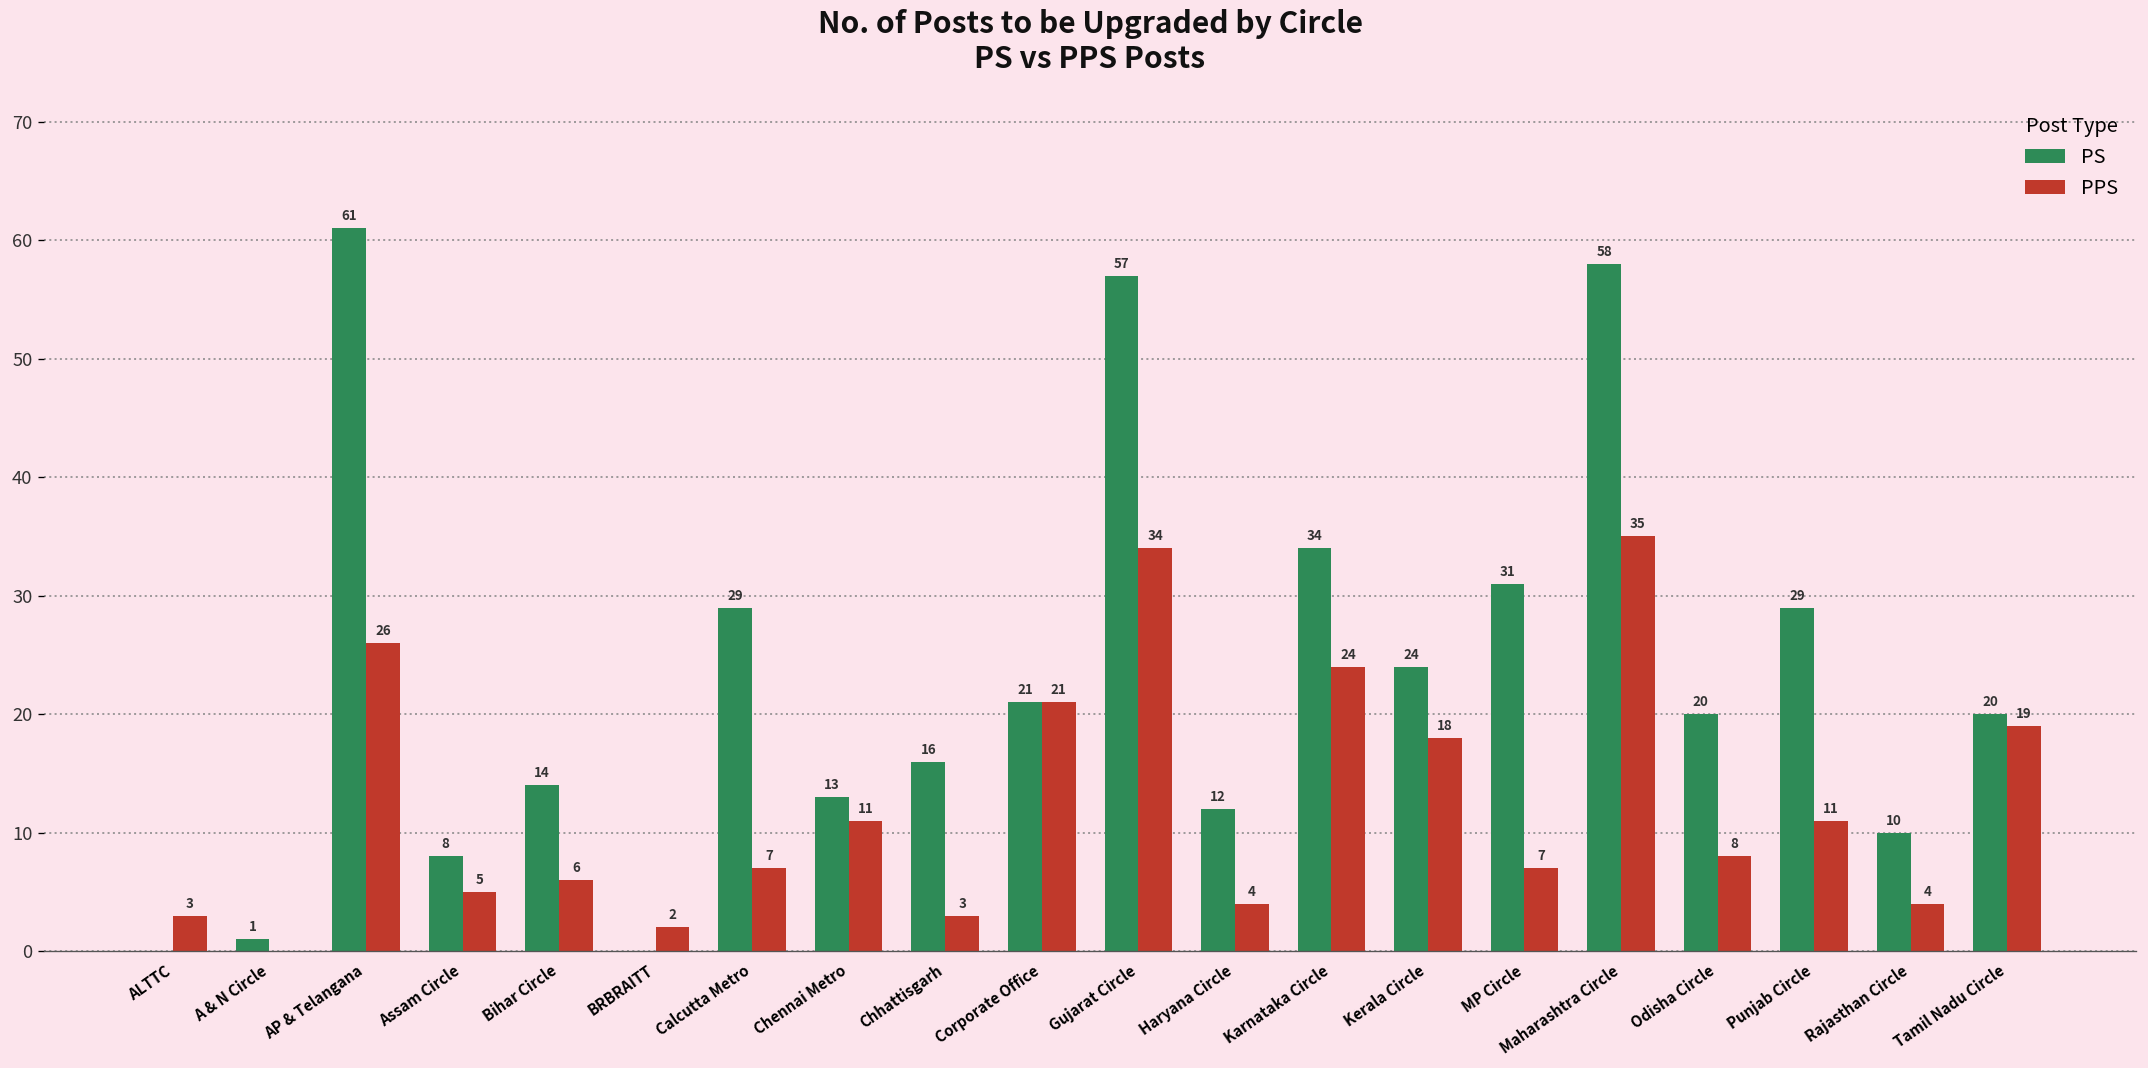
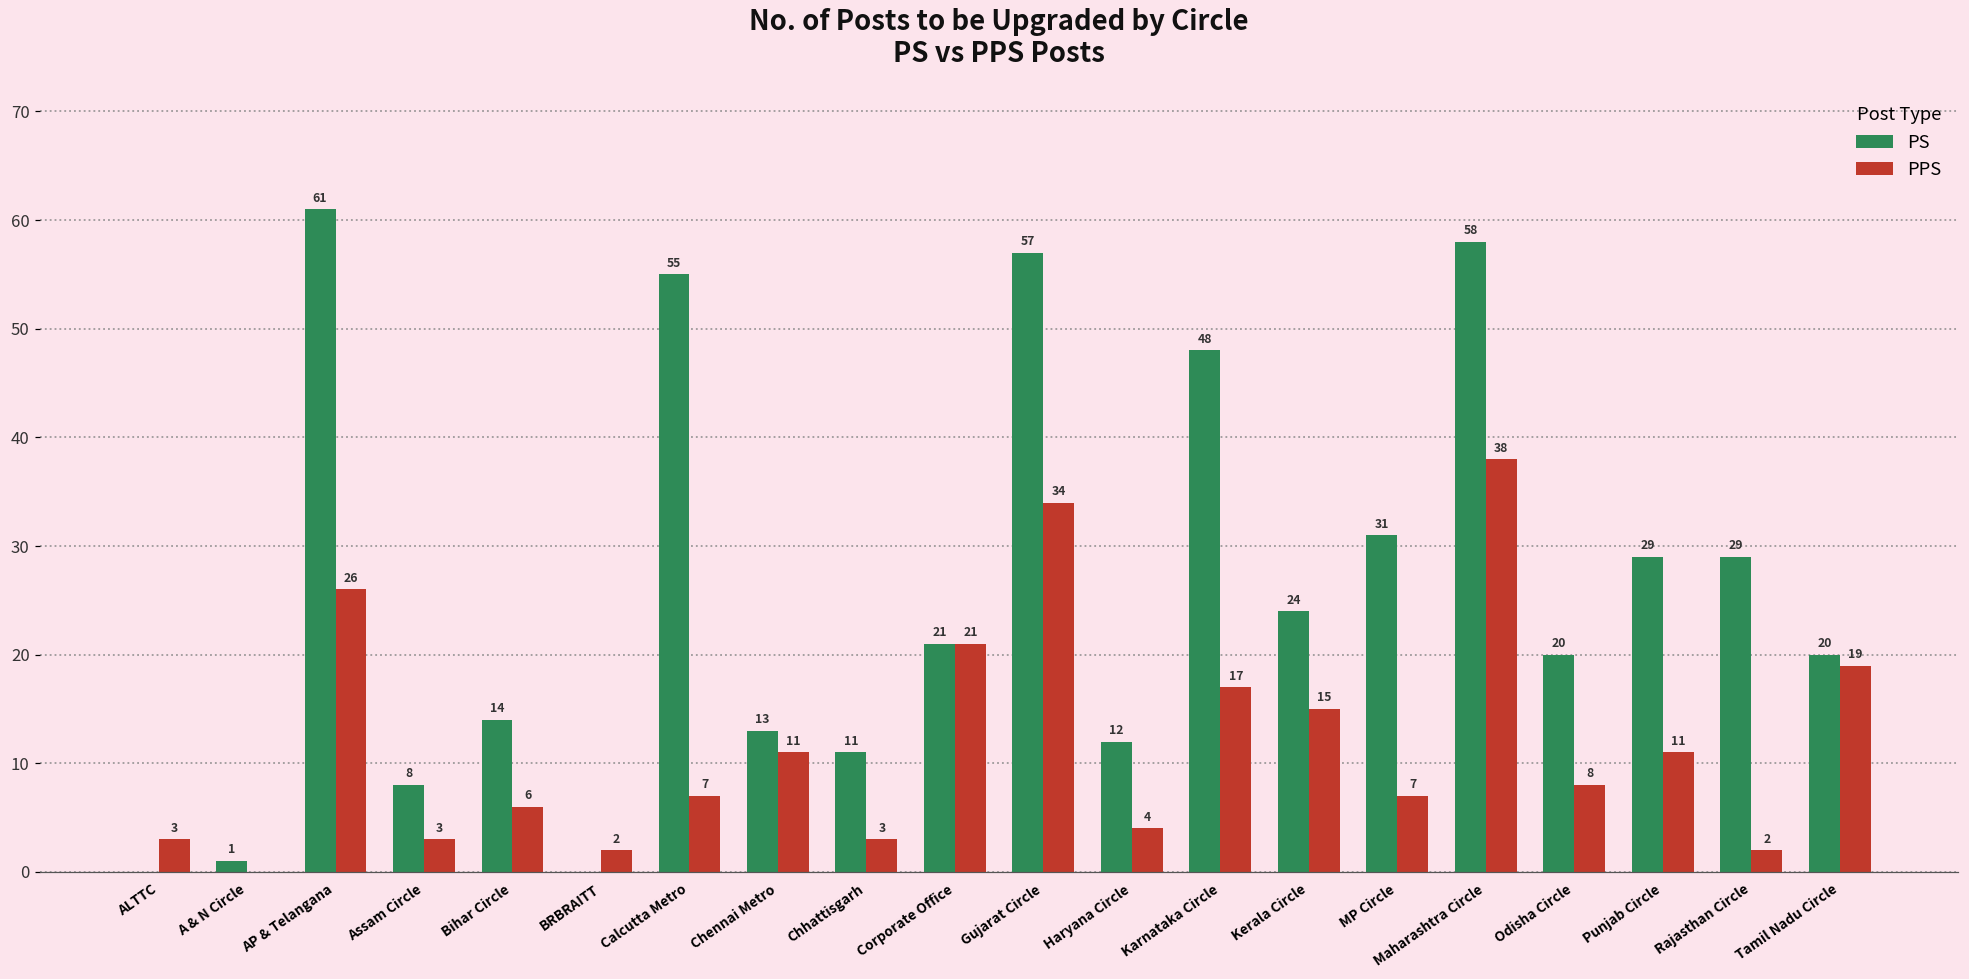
PPS, Assam Circle: 5 -> 3
PS, Calcutta Metro: 29 -> 55
PS, Chhattisgarh: 16 -> 11
PS, Karnataka Circle: 34 -> 48
PPS, Karnataka Circle: 24 -> 17
PPS, Kerala Circle: 18 -> 15
PPS, Maharashtra Circle: 35 -> 38
PS, Rajasthan Circle: 10 -> 29
PPS, Rajasthan Circle: 4 -> 2
